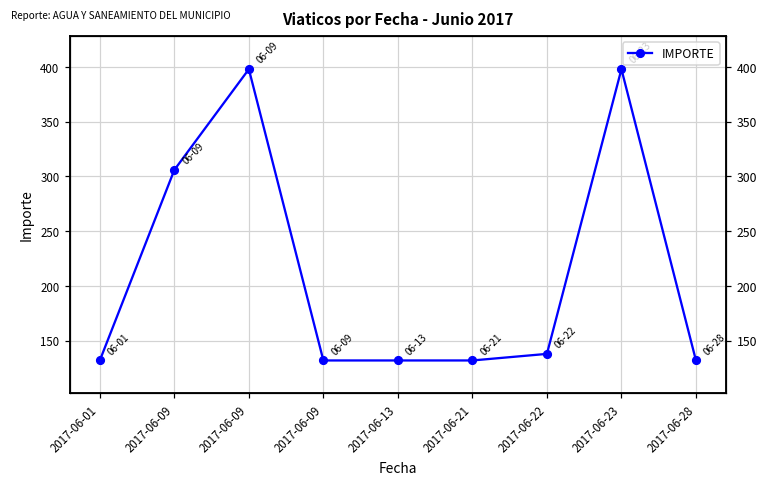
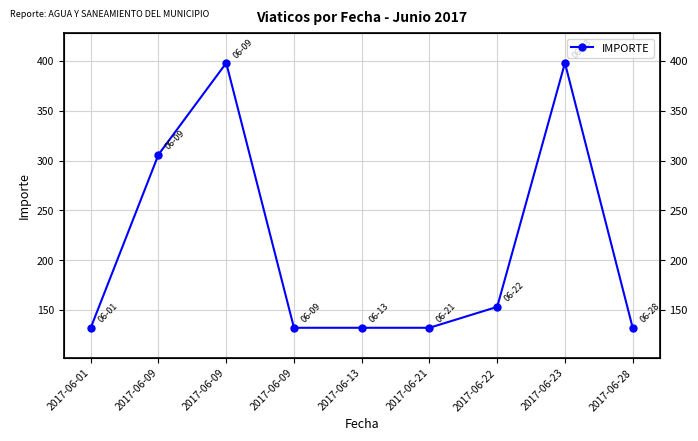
2017-06-22: 140 -> 150
